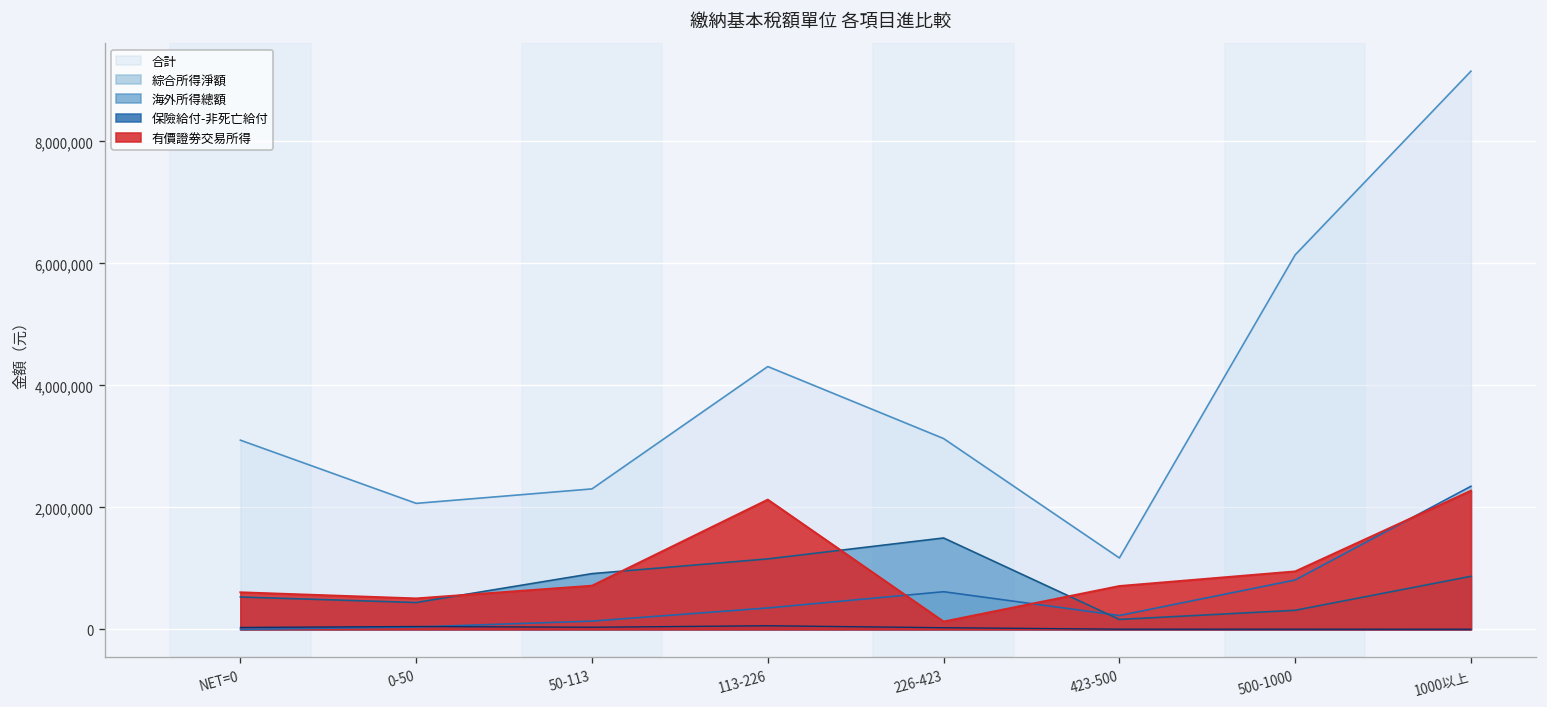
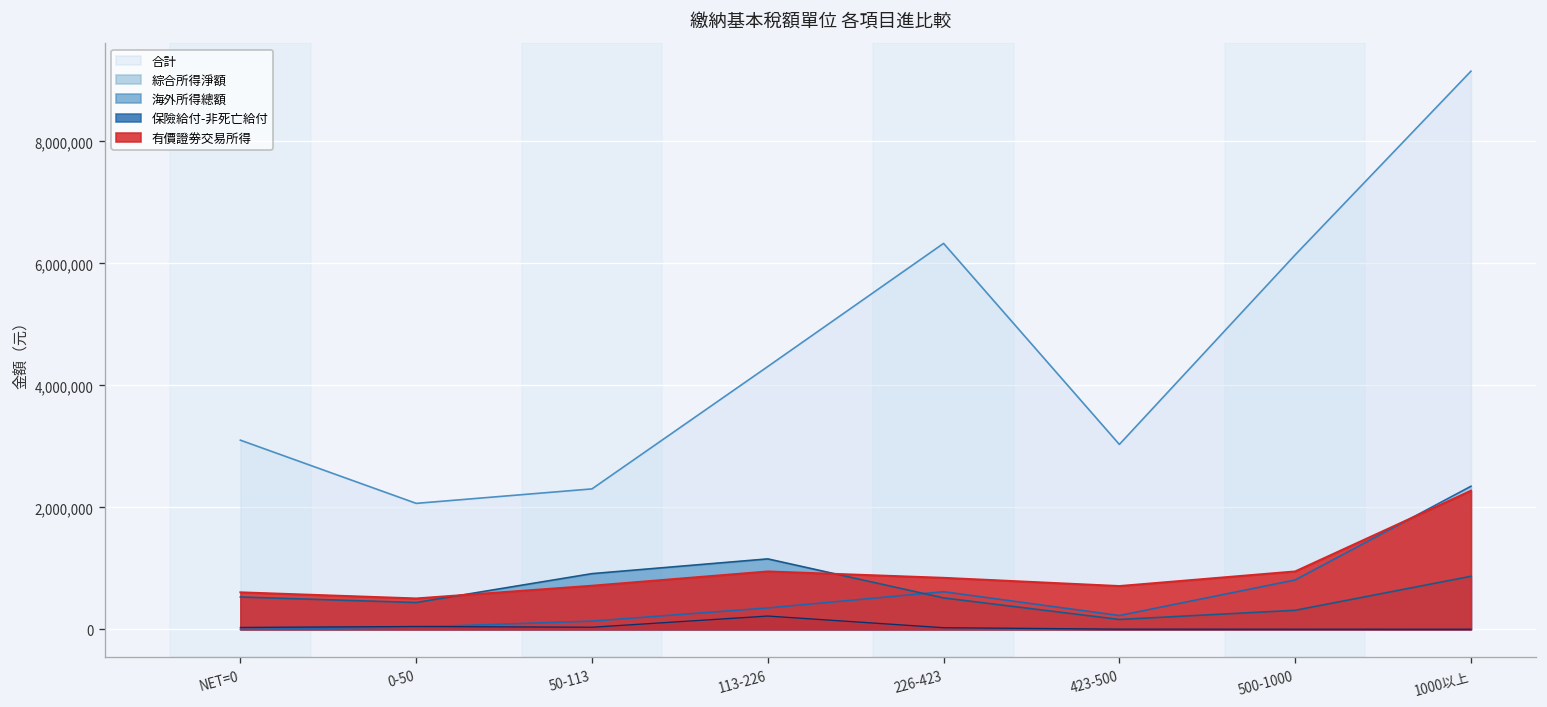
保險給付-非死亡給付, 113-226: 100,000 -> 200,000
有價證劵交易所得, 113-226: 2,100,000 -> 900,000
合計, 226-423: 3,100,000 -> 6,300,000
海外所得總額, 226-423: 1,500,000 -> 500,000
有價證劵交易所得, 226-423: 100,000 -> 800,000
合計, 423-500: 1,200,000 -> 3,000,000
